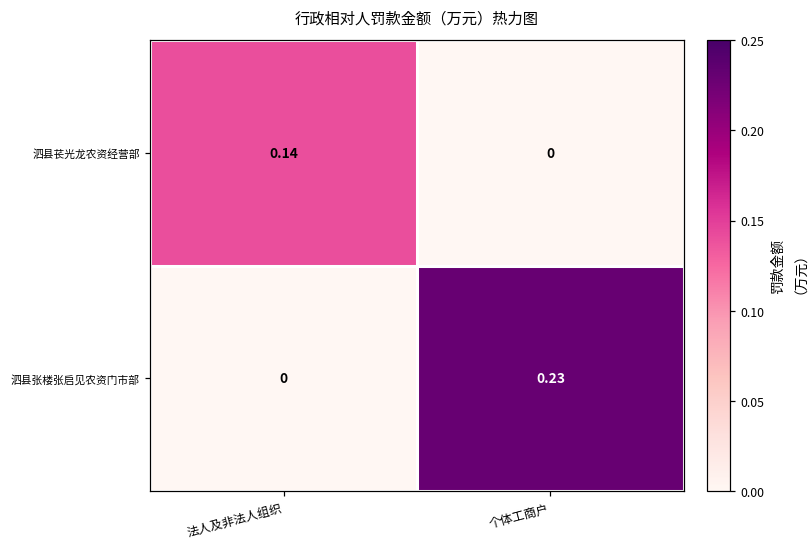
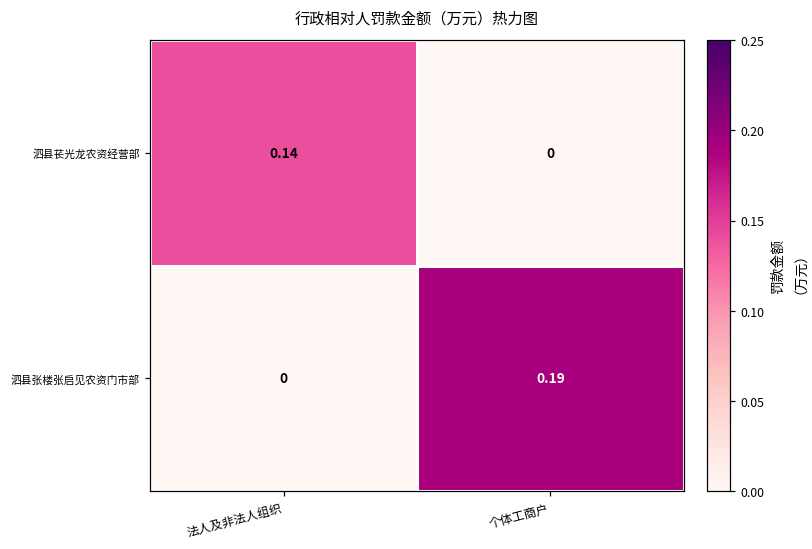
泗县张楼张启见农资门市部, 个体工商户: 0.23 -> 0.19
